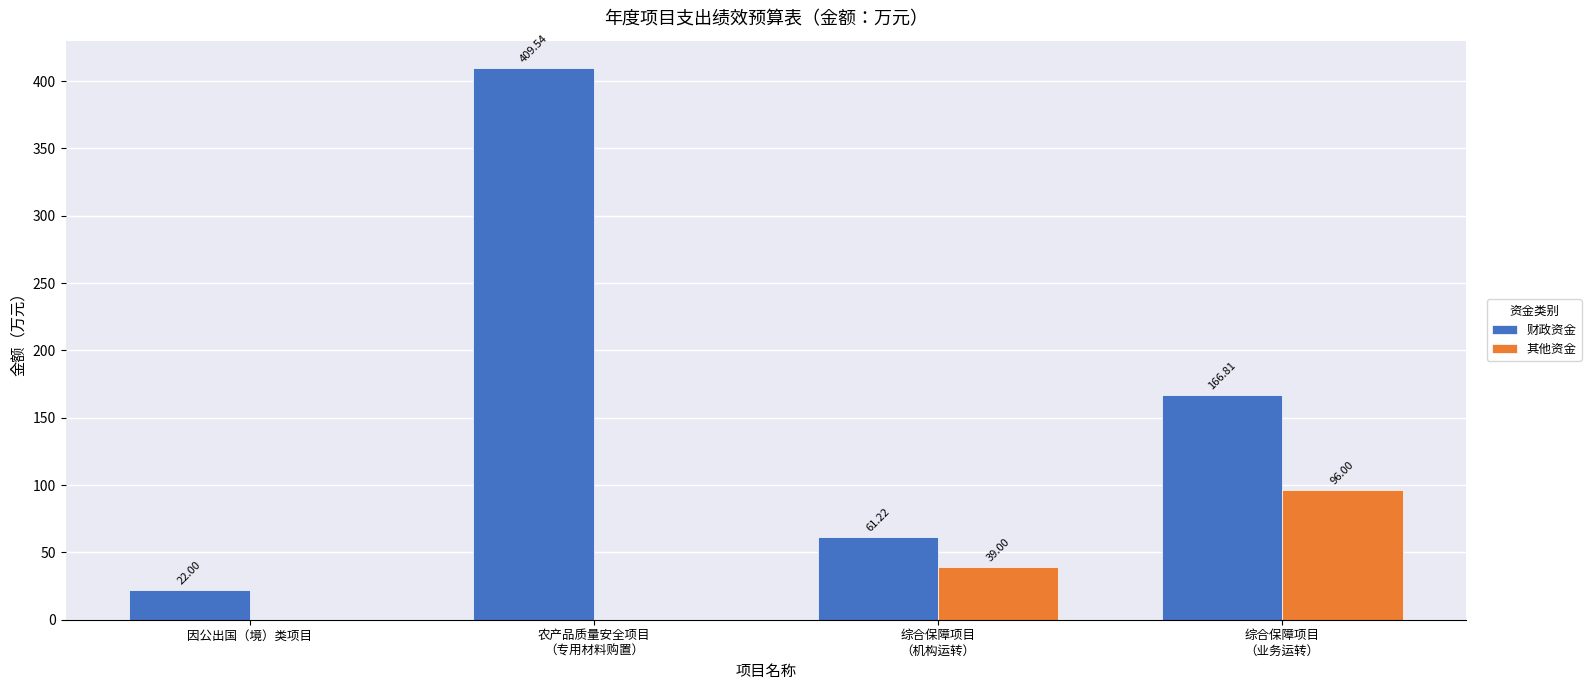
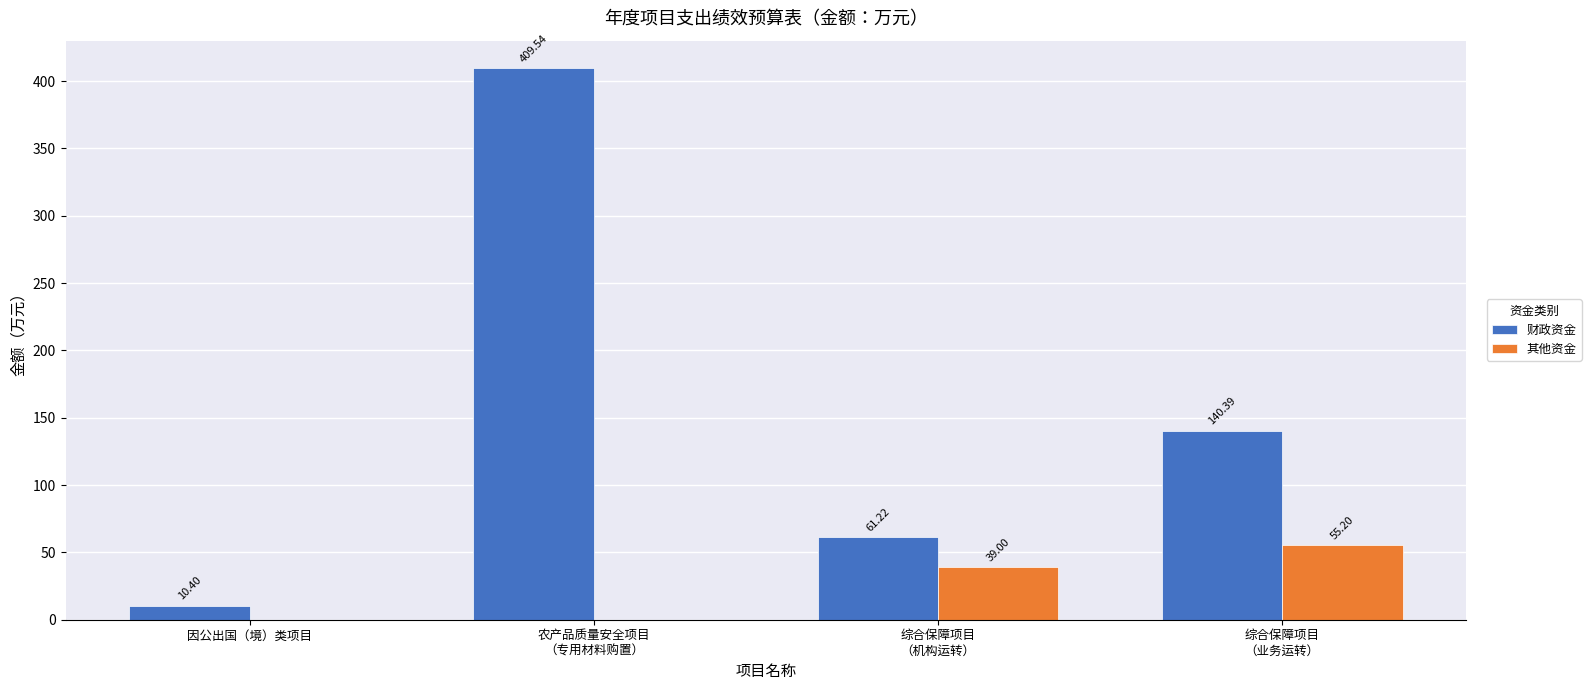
财政资金, 因公出国（境）类项目: 22.00 -> 10.40
财政资金, 综合保障项目 （业务运转）: 166.81 -> 140.39
其他资金, 综合保障项目 （业务运转）: 96.00 -> 55.20
